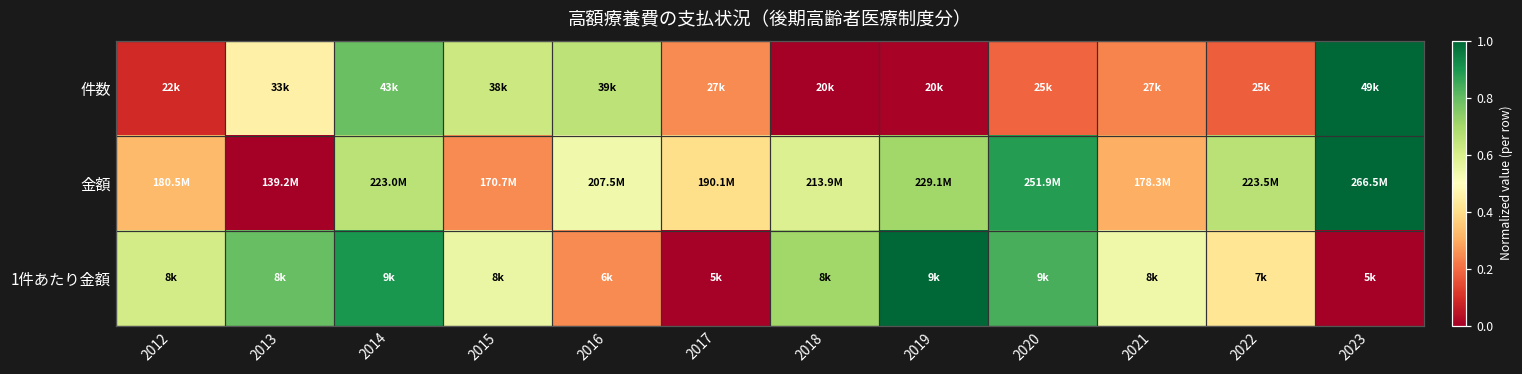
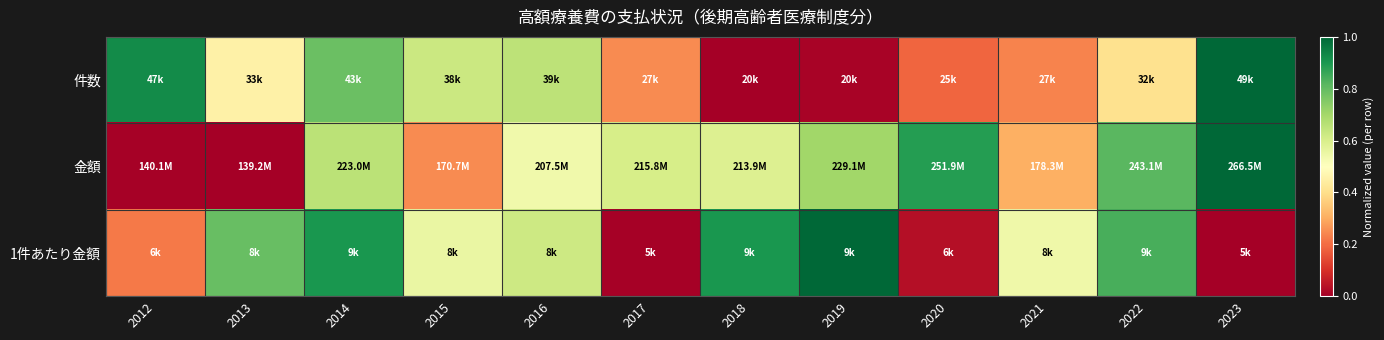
件数, 2012: 22k -> 47k
件数, 2022: 25k -> 32k
金額, 2012: 180.5M -> 140.1M
金額, 2017: 190.1M -> 215.8M
金額, 2022: 223.5M -> 243.1M
1件あたり金額, 2012: 8k -> 6k
1件あたり金額, 2016: 6k -> 8k
1件あたり金額, 2018: 8k -> 9k
1件あたり金額, 2020: 9k -> 6k
1件あたり金額, 2022: 7k -> 9k
